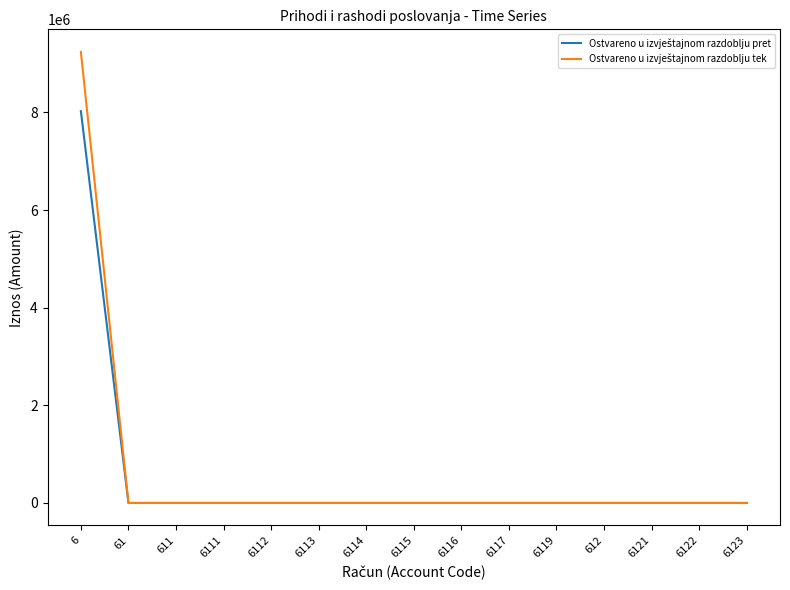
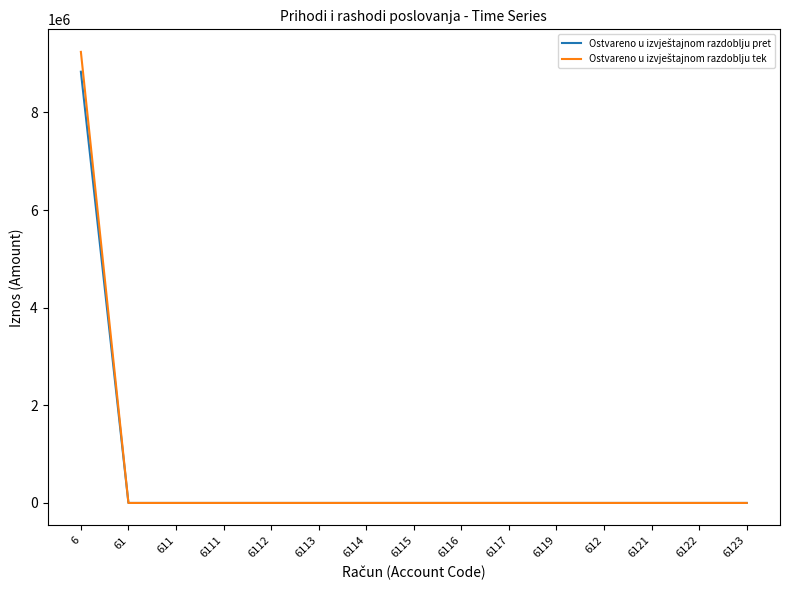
Ostvareno u izvještajnom razdoblju pret, 6: 8000000 -> 8800000
